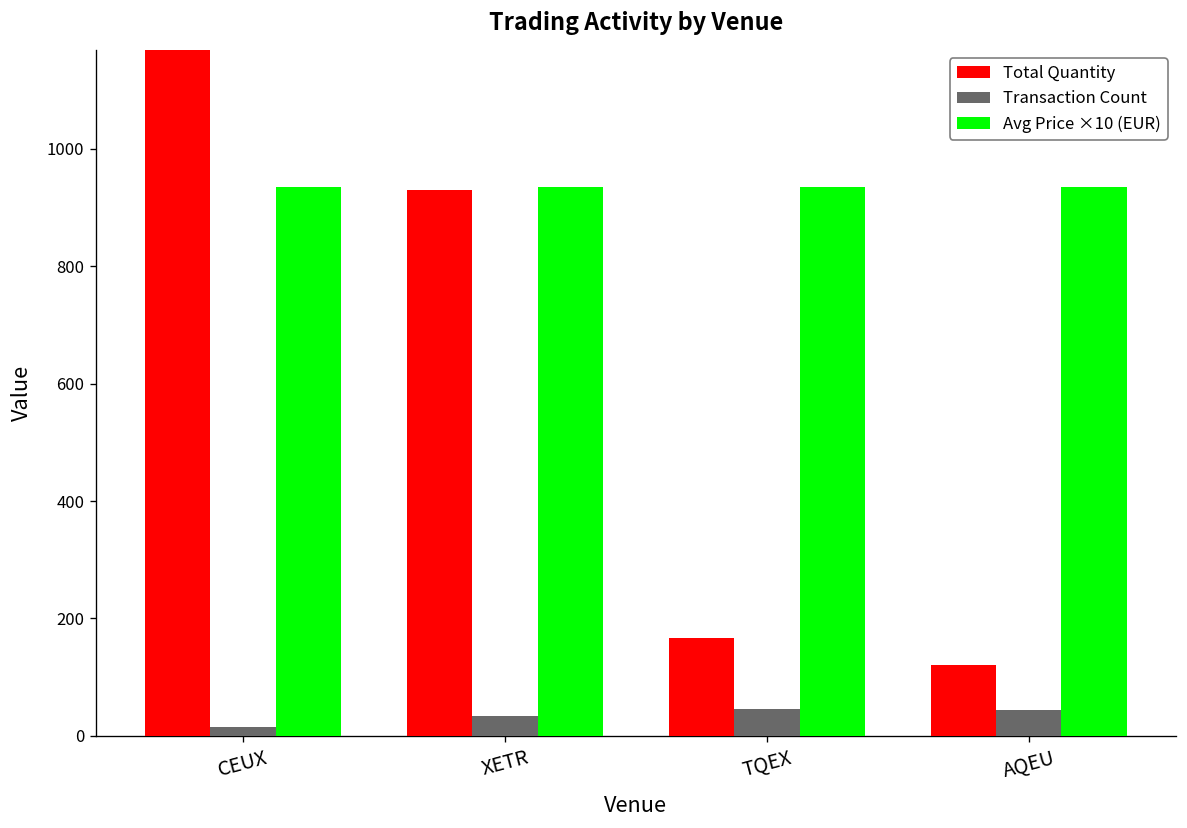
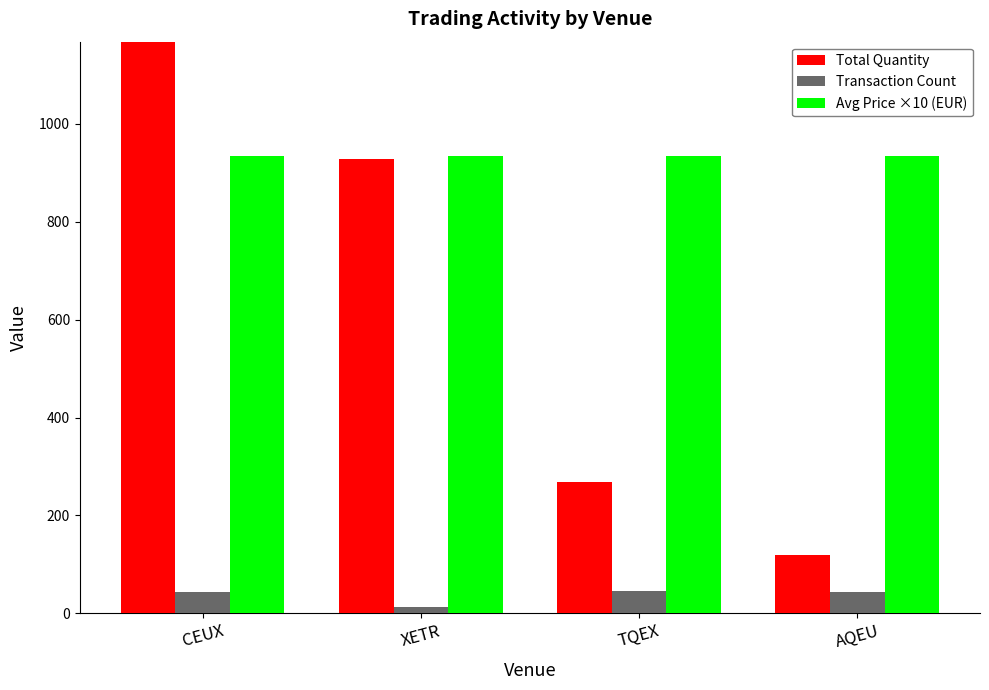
Transaction Count, CEUX: 20 -> 40
Transaction Count, XETR: 30 -> 10
Total Quantity, TQEX: 170 -> 270
